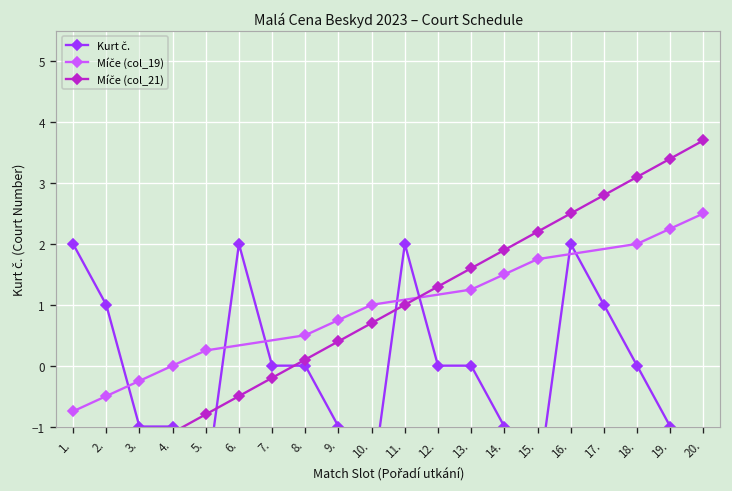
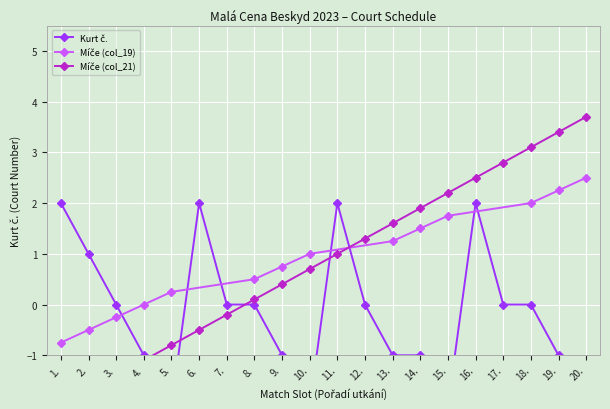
Kurt č., 3.: -1.0 -> 0.0
Kurt č., 13.: 0.0 -> -1.0
Kurt č., 17.: 1.0 -> 0.0
